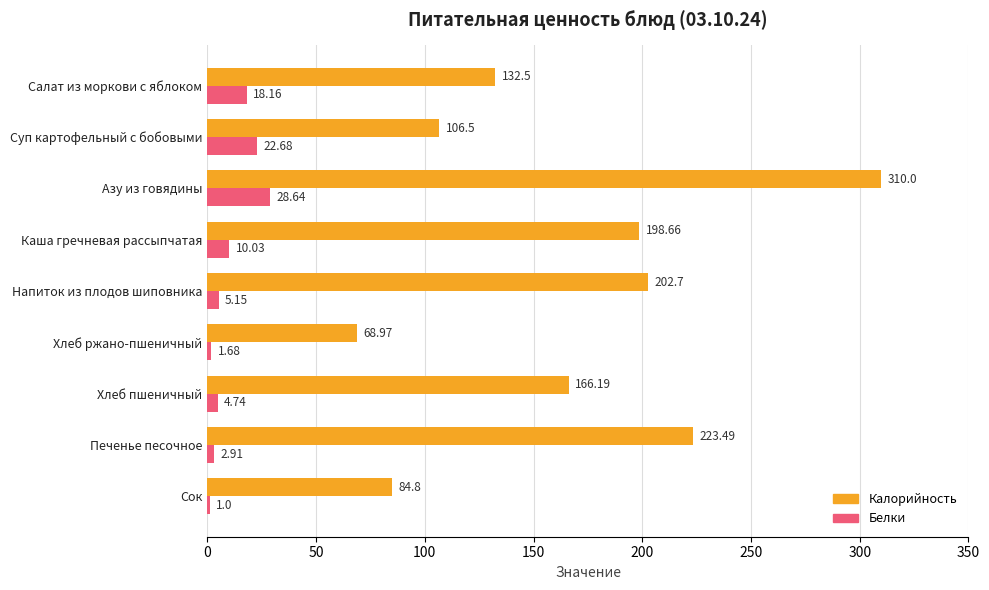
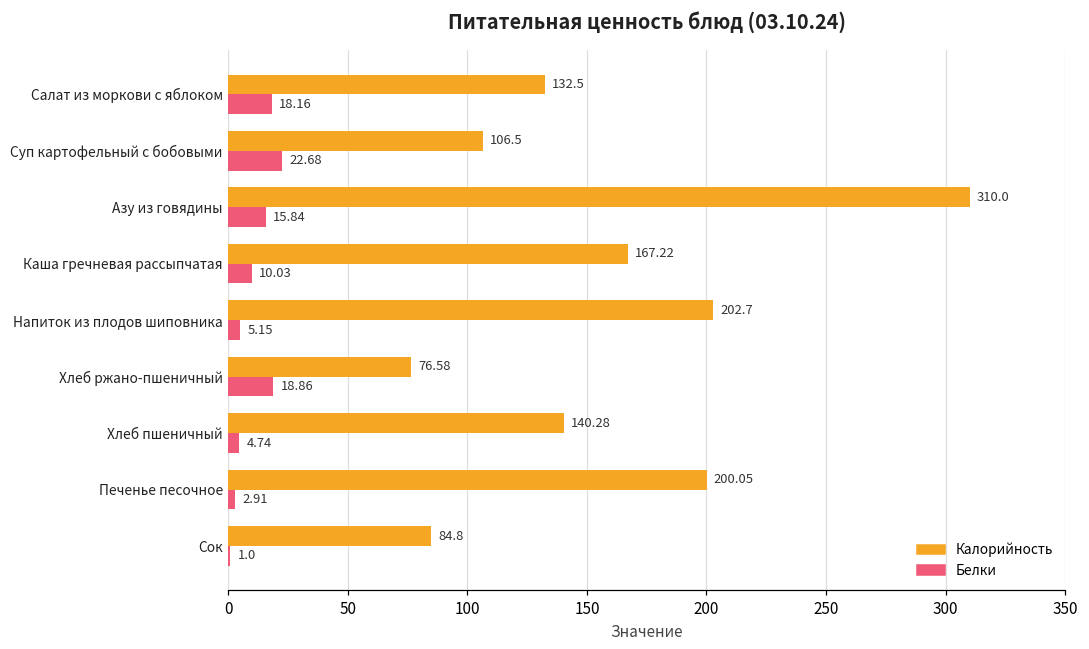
Белки, Азу из говядины: 28.64 -> 15.84
Калорийность, Каша гречневая рассыпчатая: 198.66 -> 167.22
Калорийность, Хлеб ржано-пшеничный: 68.97 -> 76.58
Белки, Хлеб ржано-пшеничный: 1.68 -> 18.86
Калорийность, Хлеб пшеничный: 166.19 -> 140.28
Калорийность, Печенье песочное: 223.49 -> 200.05
